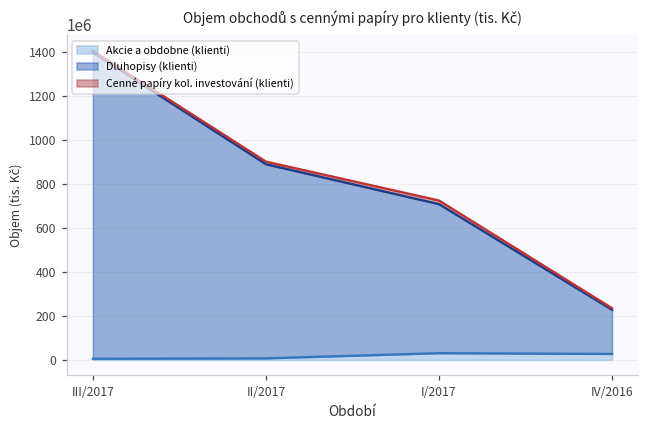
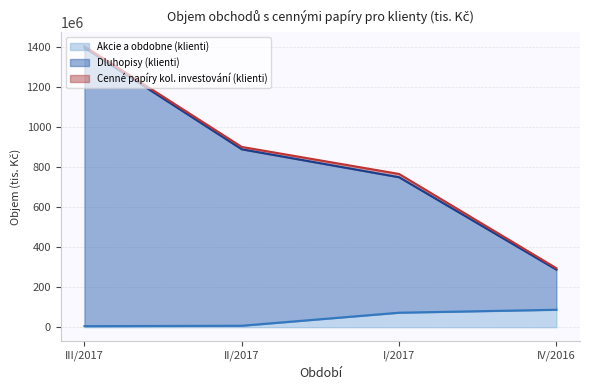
Akcie a obdobne (klienti), I/2017: 30000000 -> 70000000
Akcie a obdobne (klienti), IV/2016: 30000000 -> 90000000
